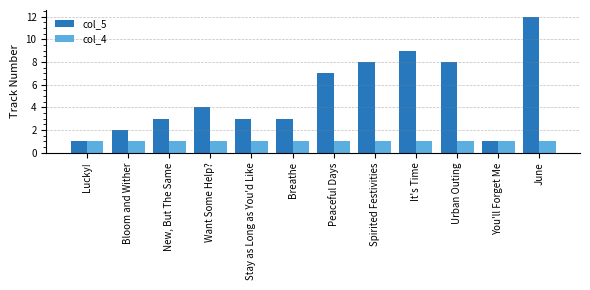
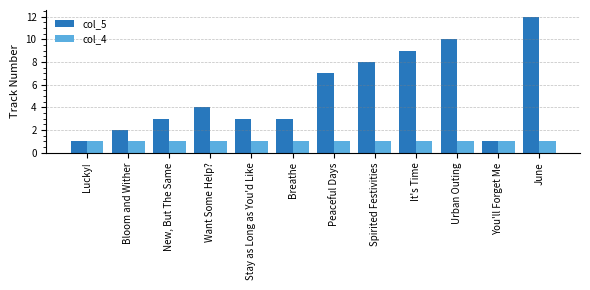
col_5, Urban Outing: 8 -> 10
